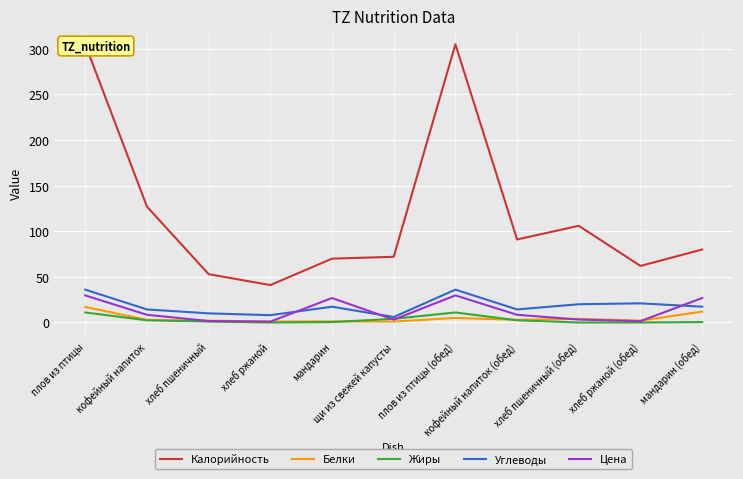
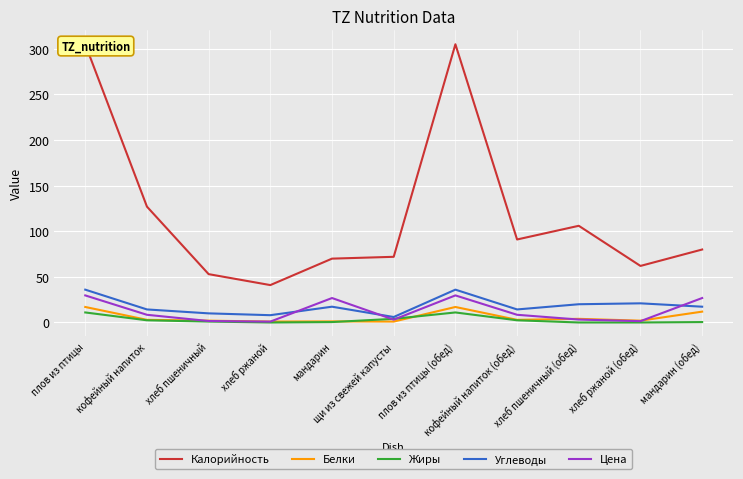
Белки, плов из птицы (обед): 10 -> 20
